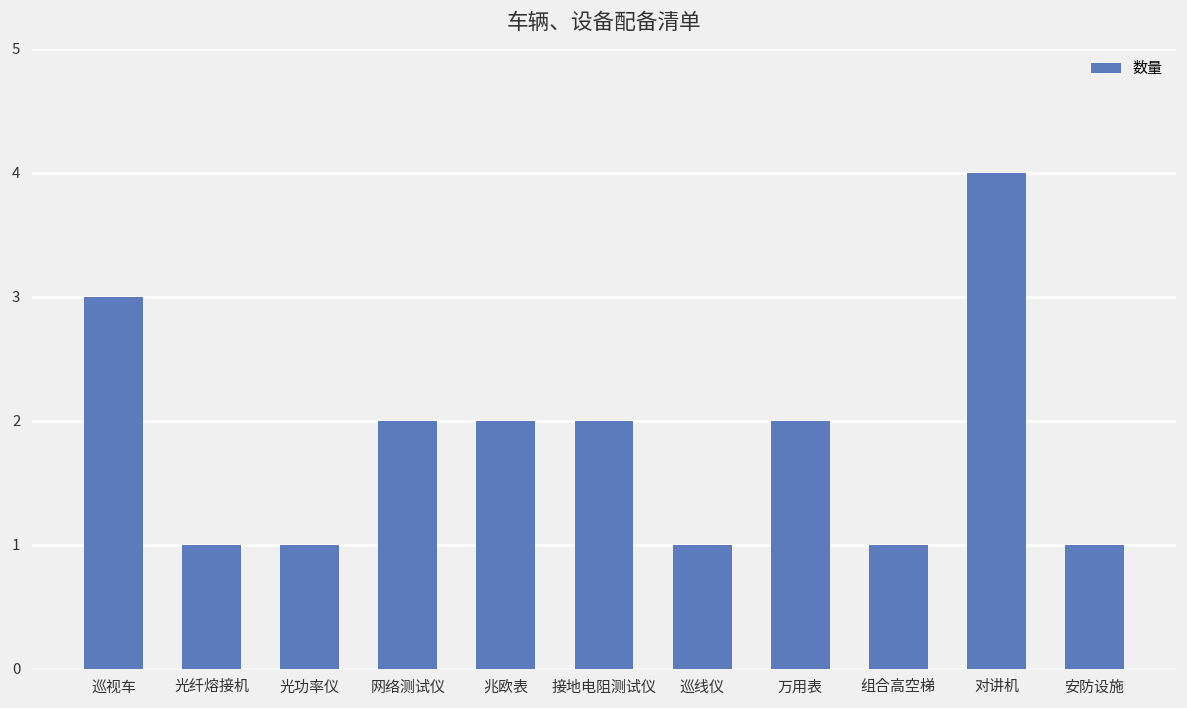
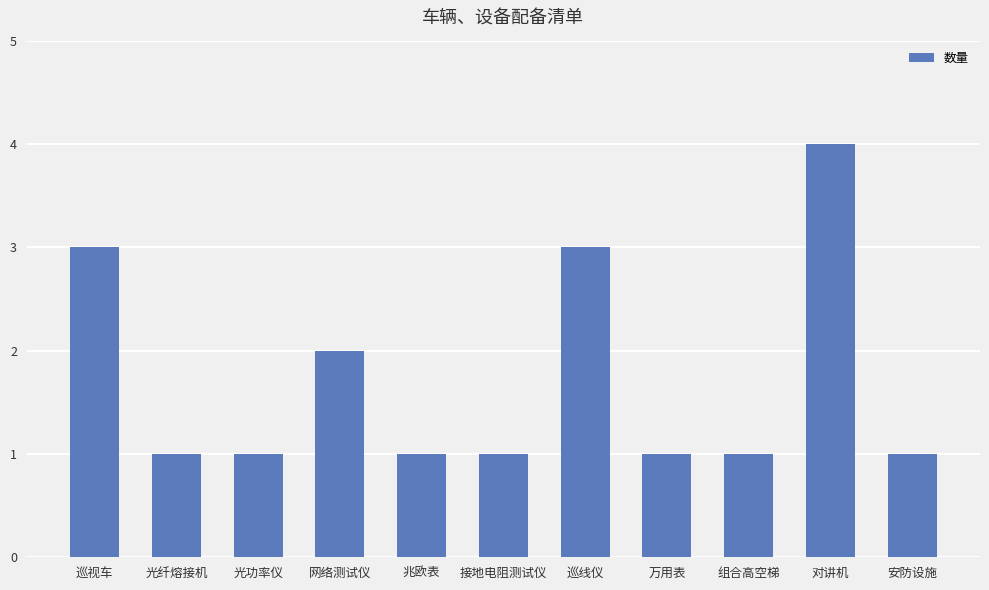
兆欧表: 2 -> 1
接地电阻测试仪: 2 -> 1
巡线仪: 1 -> 3
万用表: 2 -> 1
